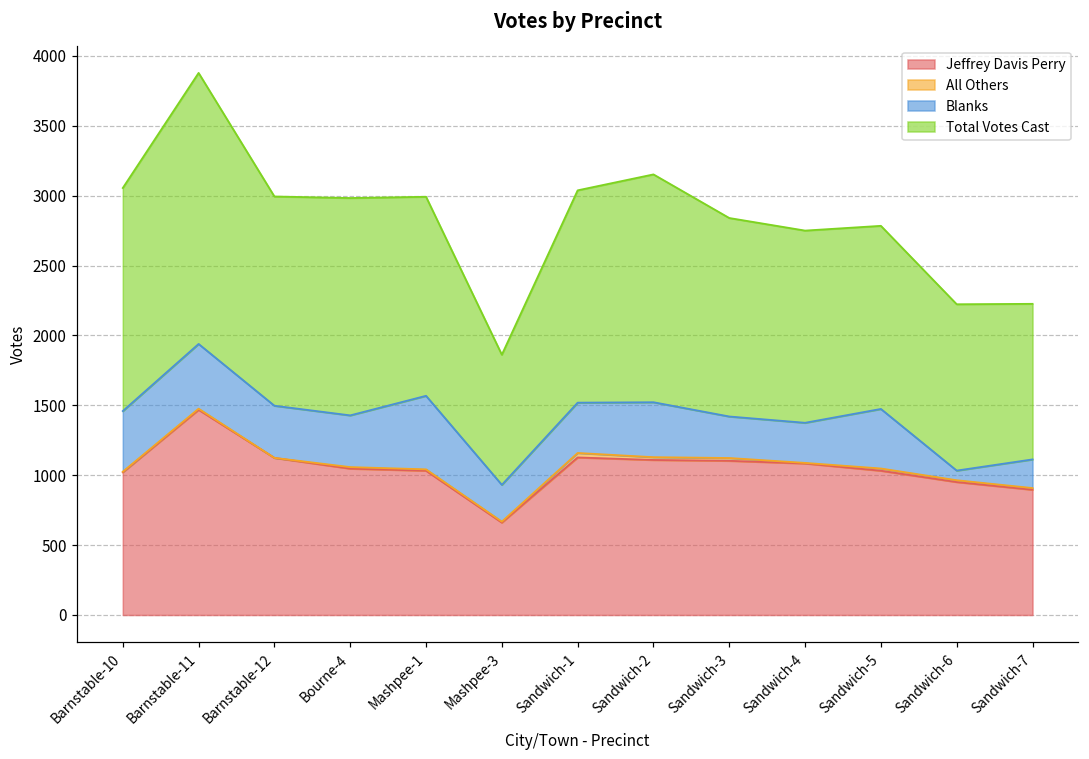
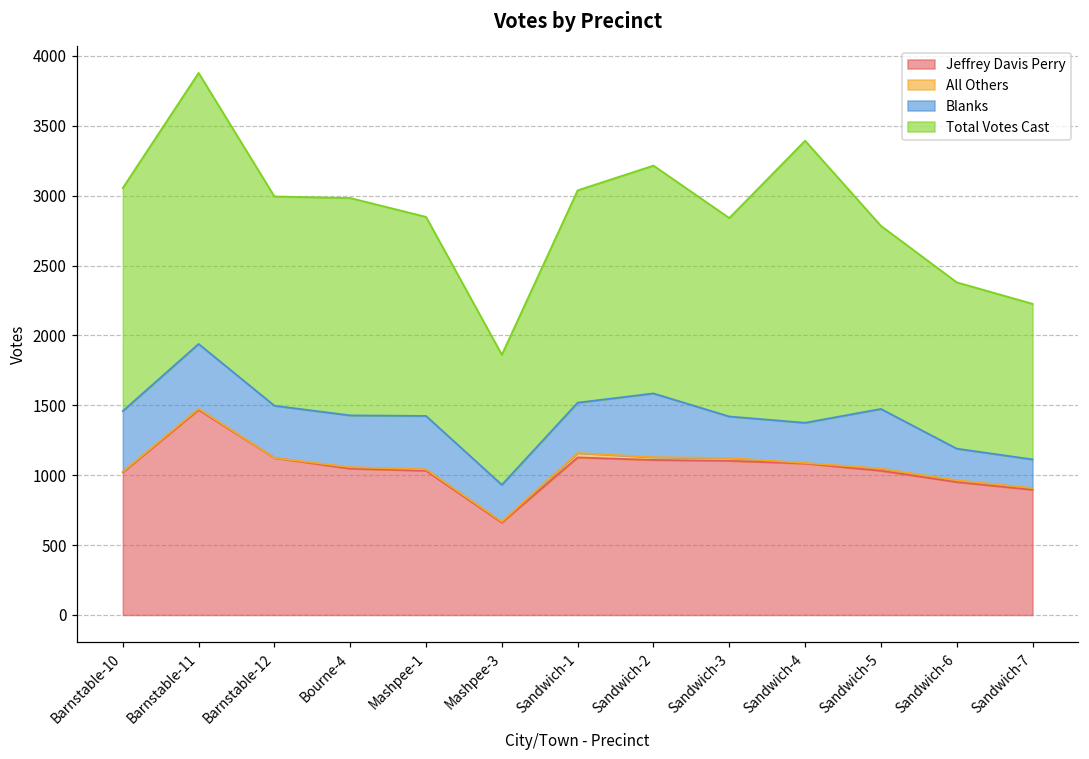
Blanks, Mashpee-1: 530 -> 380
Blanks, Sandwich-2: 390 -> 460
Total Votes Cast, Sandwich-4: 1380 -> 2020
Blanks, Sandwich-6: 70 -> 230
